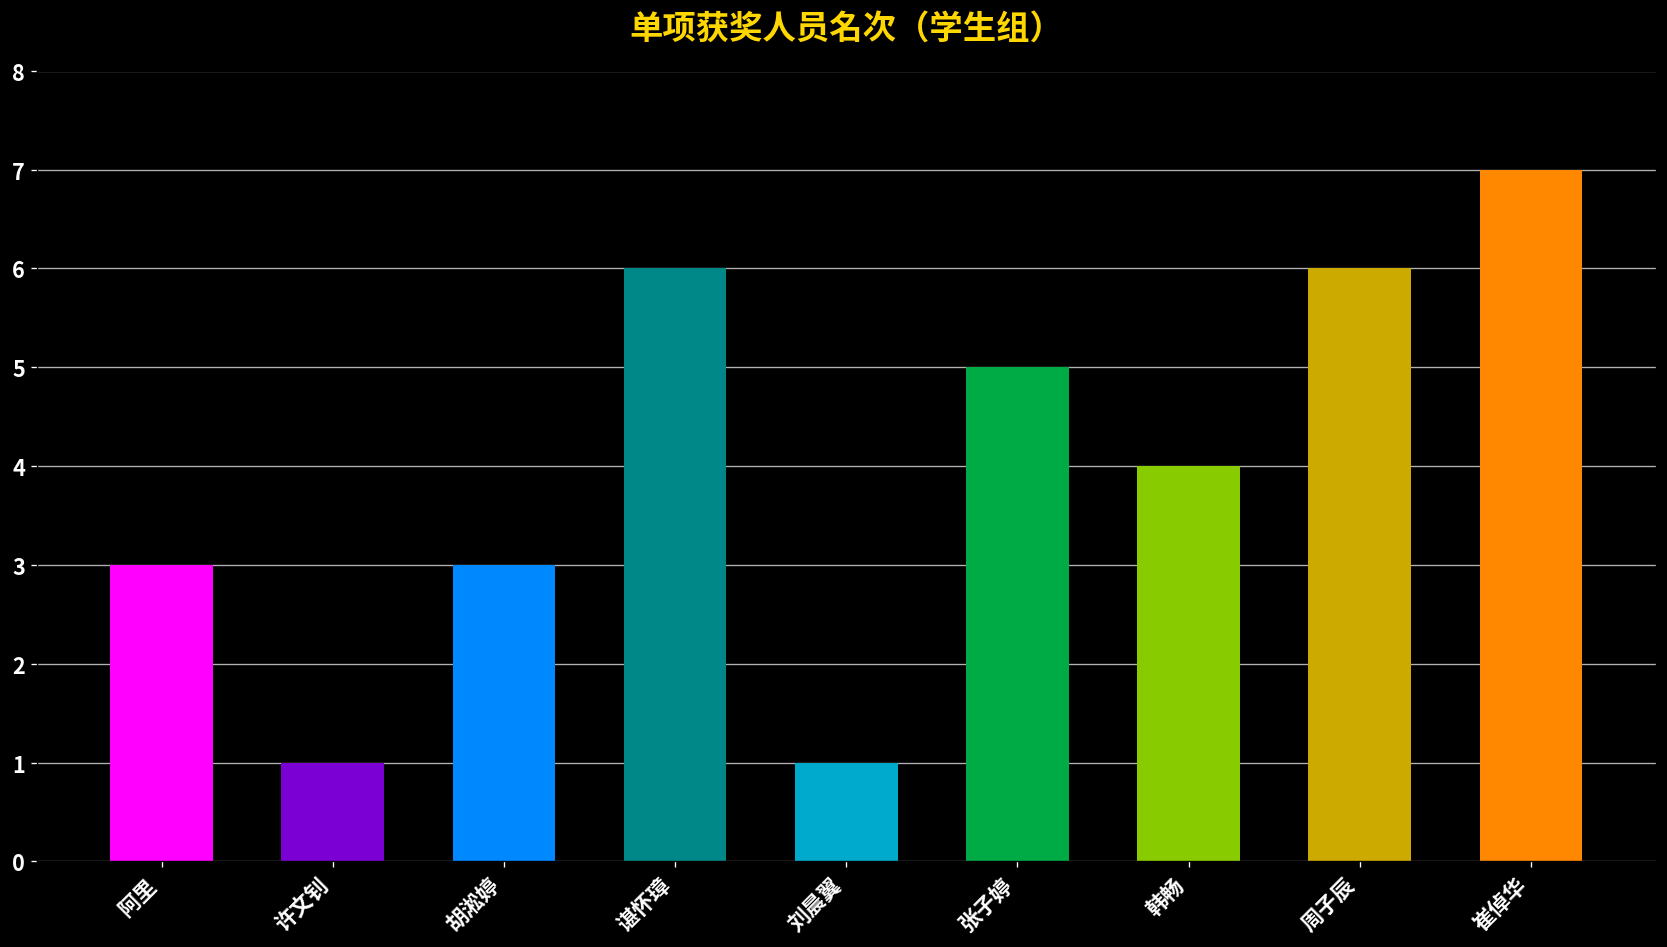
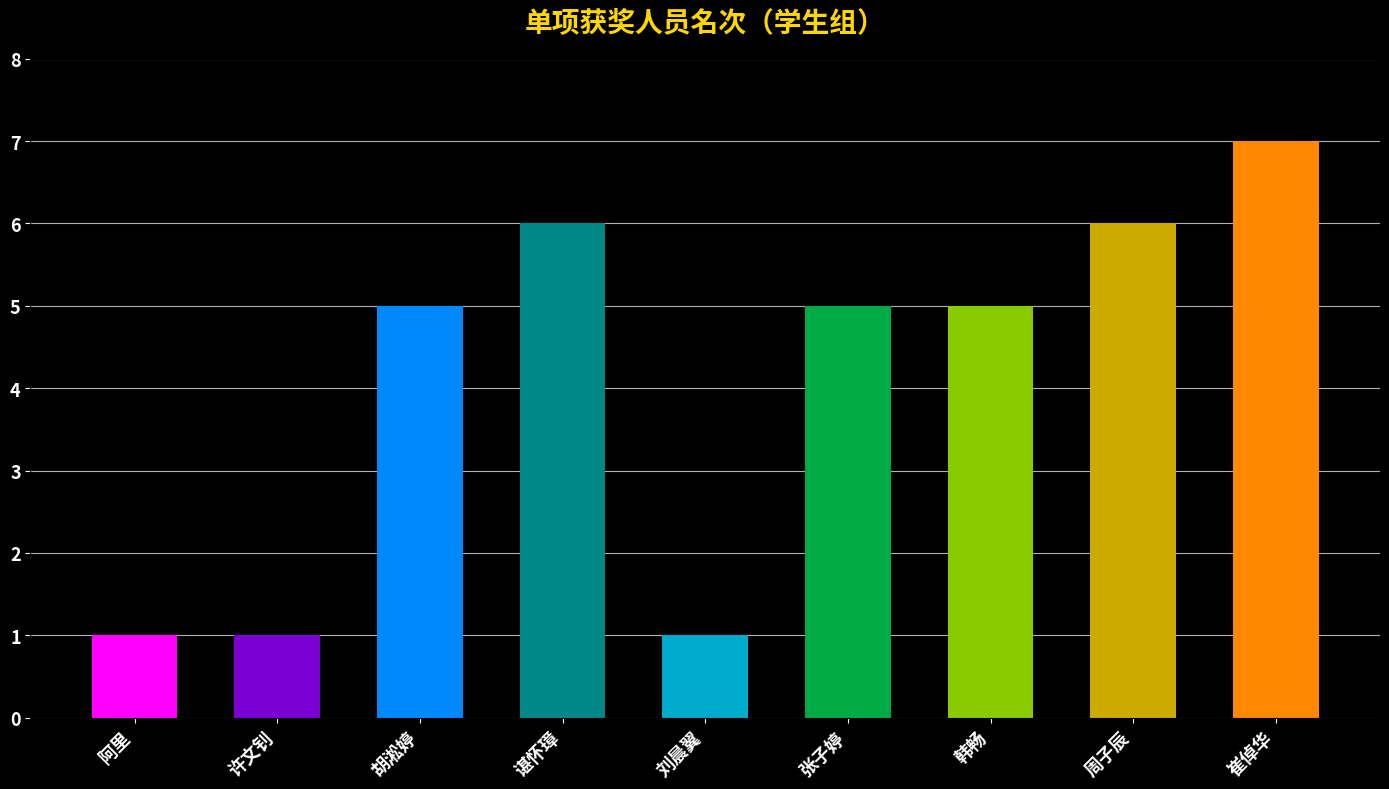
阿里: 3 -> 1
胡淞婷: 3 -> 5
韩畅: 4 -> 5
